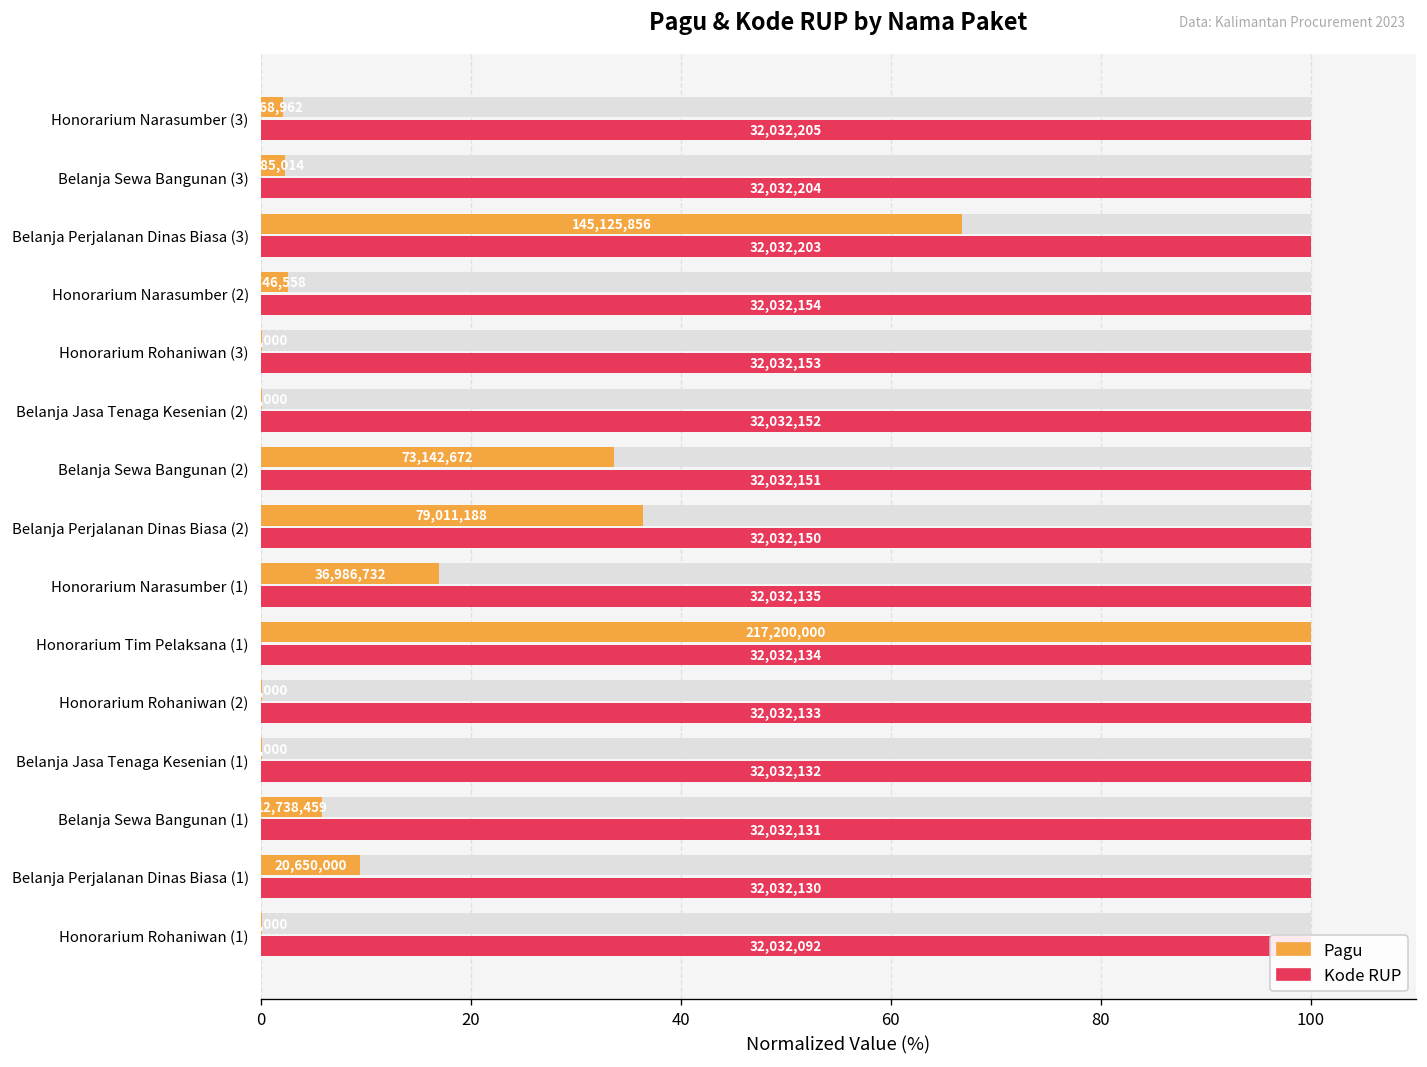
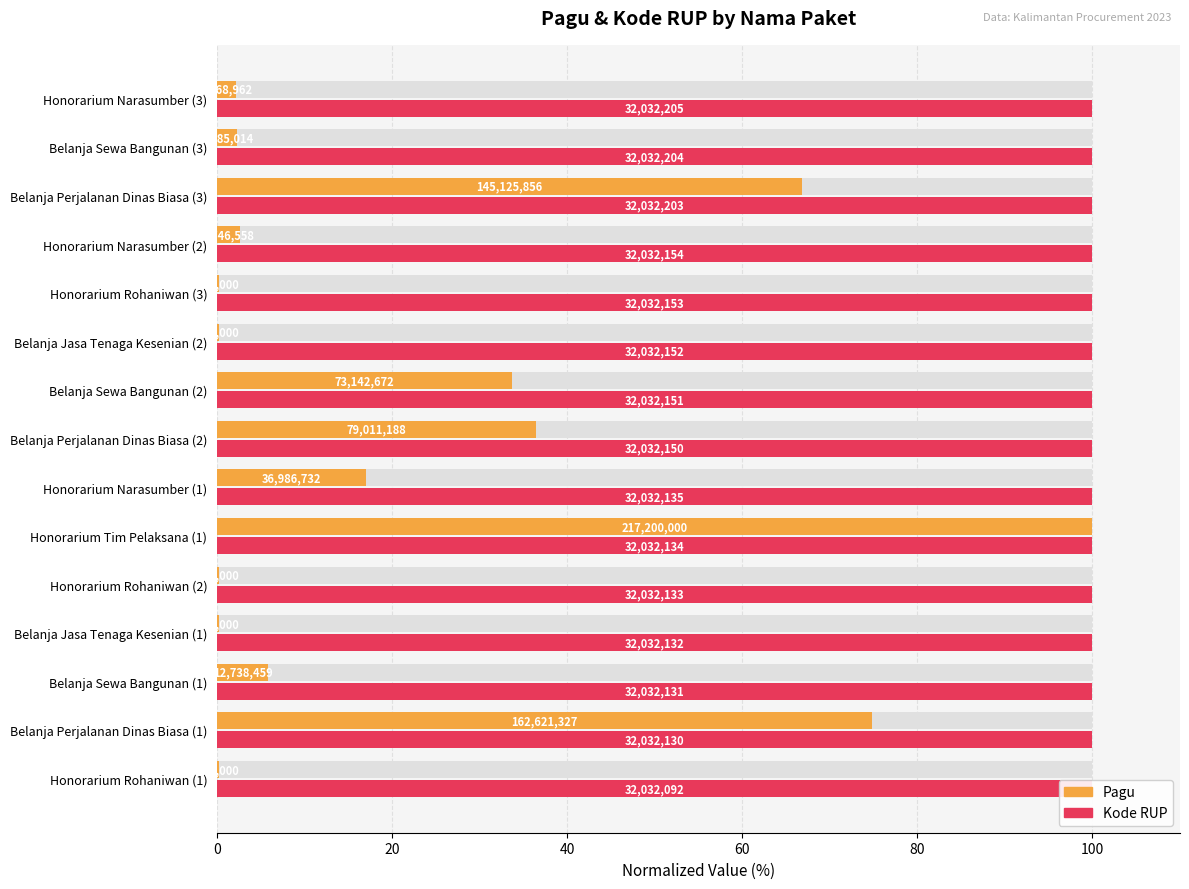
Pagu, Belanja Perjalanan Dinas Biasa (1): 20,650,000 -> 162,621,327
